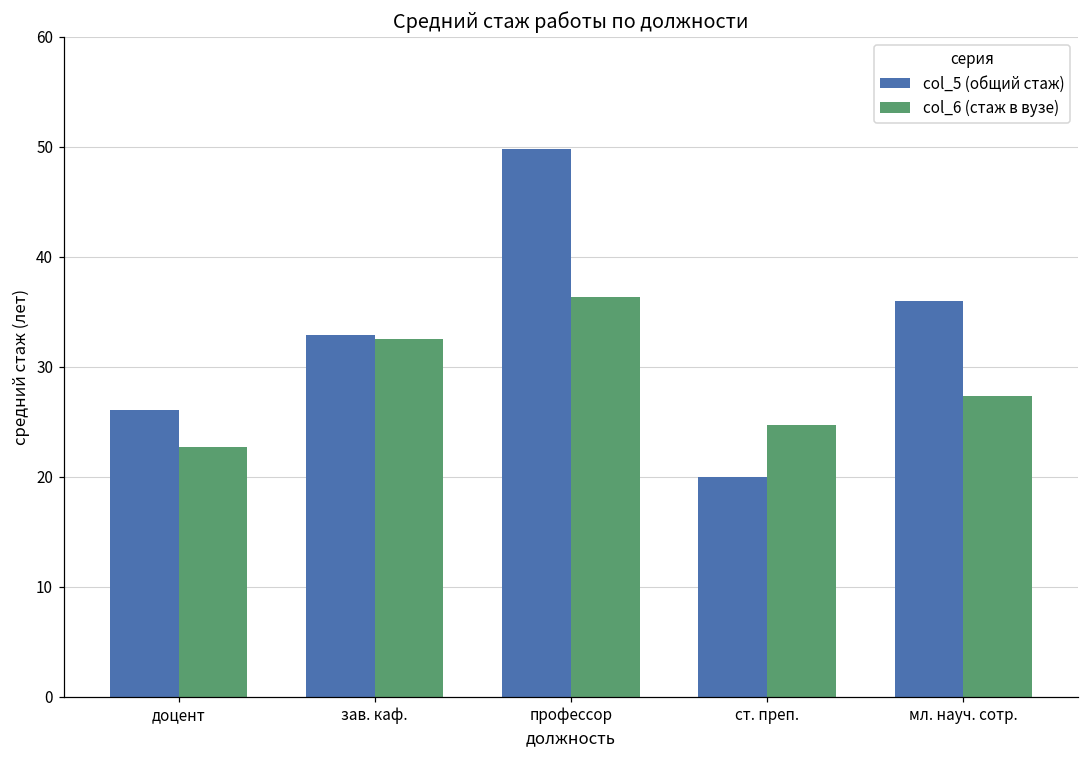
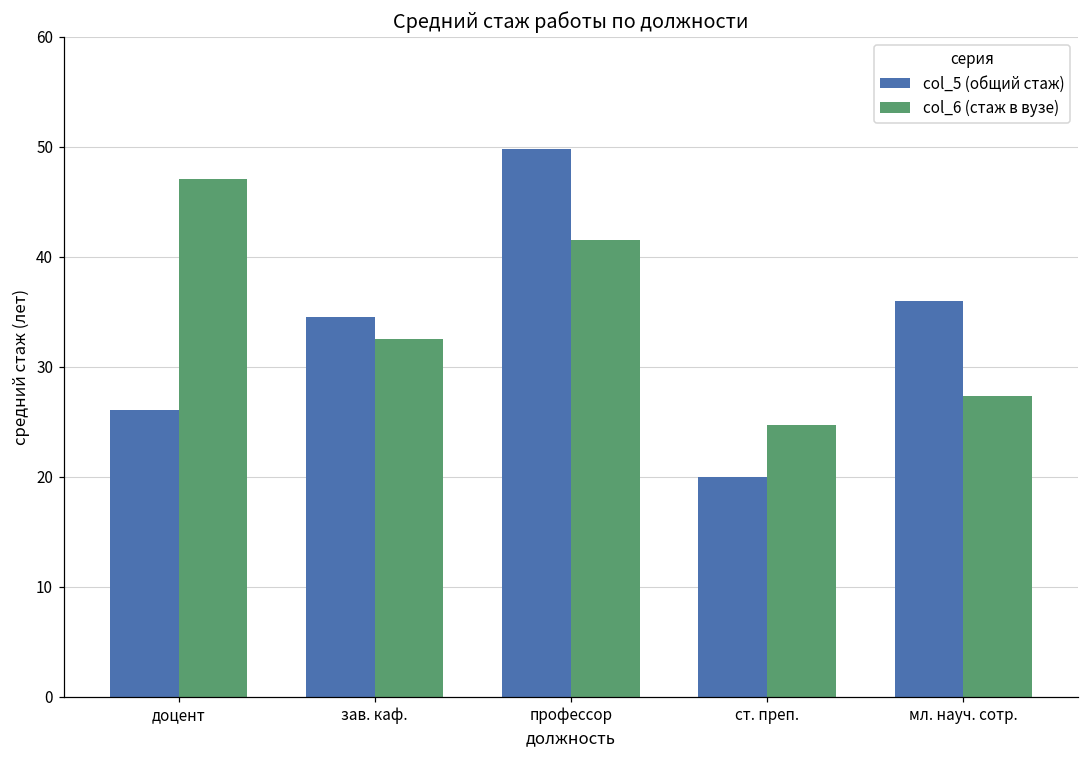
col_6 (стаж в вузе), доцент: 23 -> 47
col_5 (общий стаж), зав. каф.: 33 -> 35
col_6 (стаж в вузе), профессор: 36 -> 42
